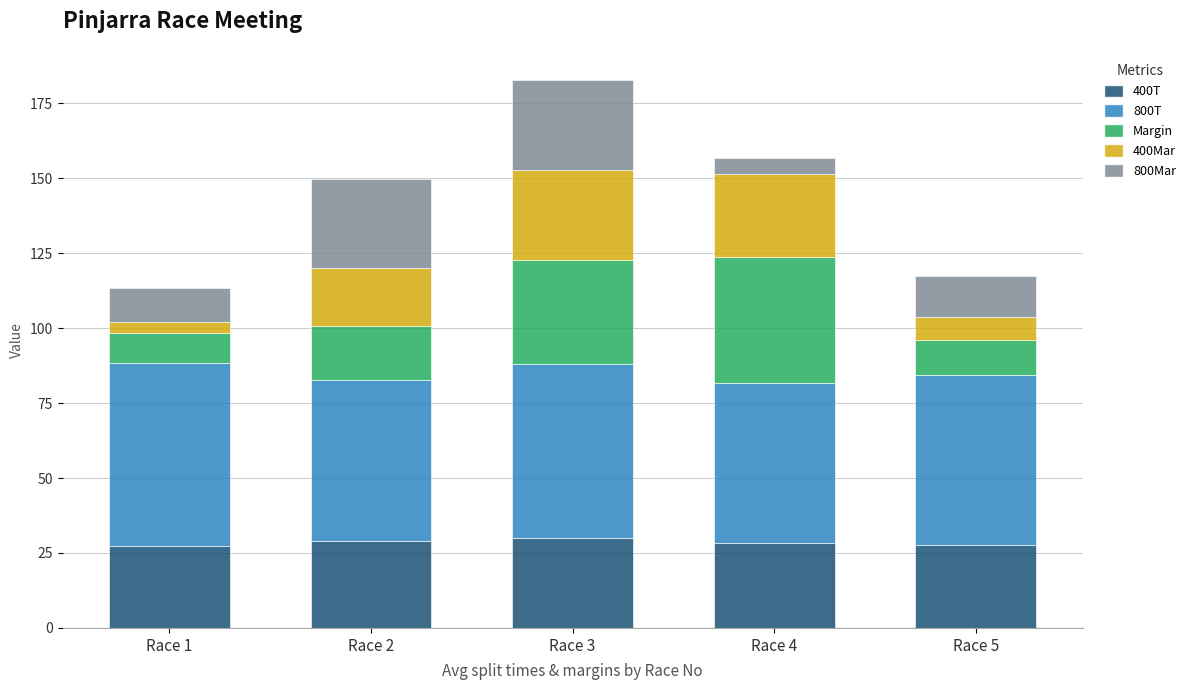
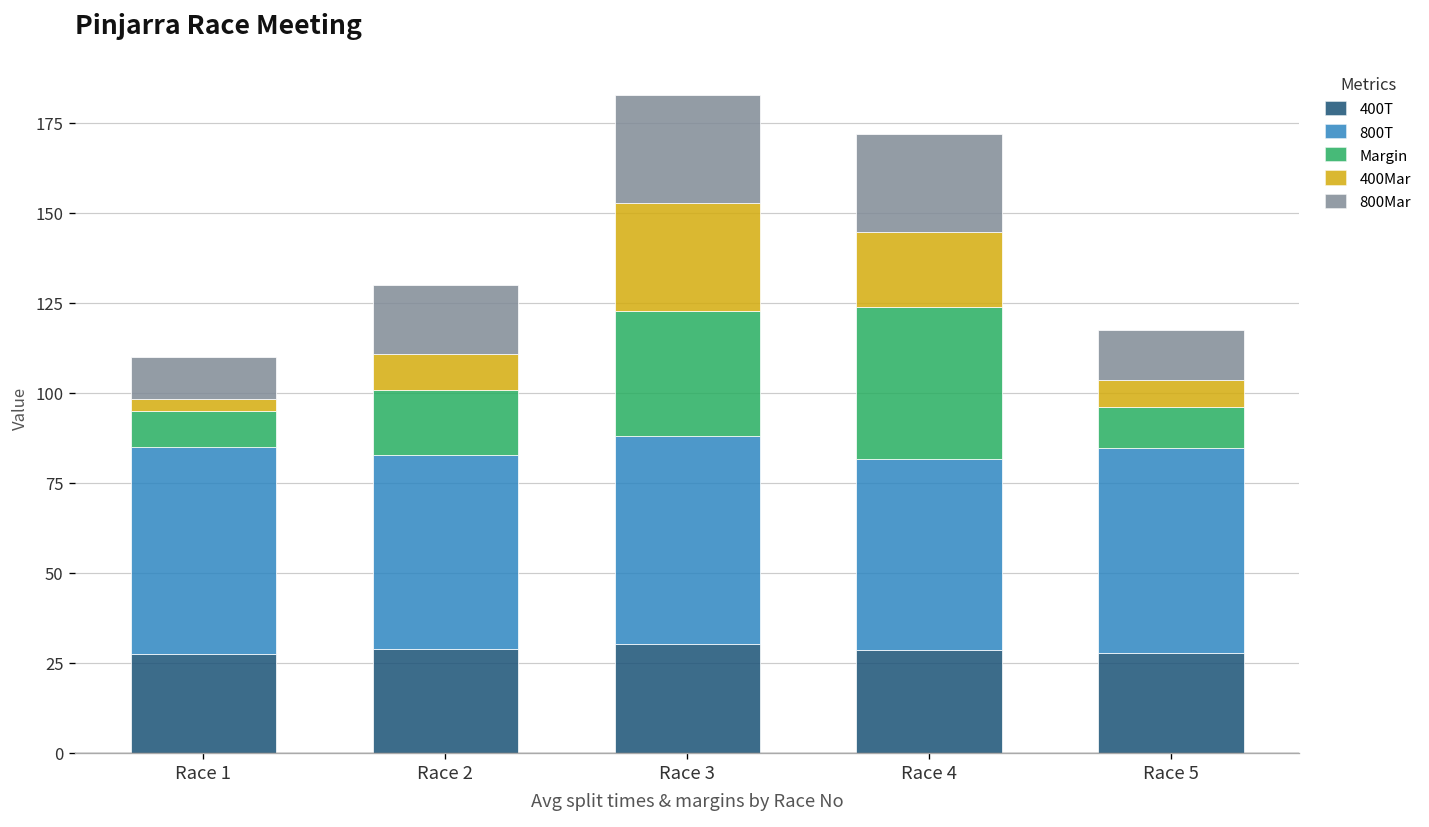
800T, Race 1: 61 -> 57
400Mar, Race 2: 19 -> 10
800Mar, Race 2: 30 -> 19
400Mar, Race 4: 28 -> 21
800Mar, Race 4: 6 -> 28
